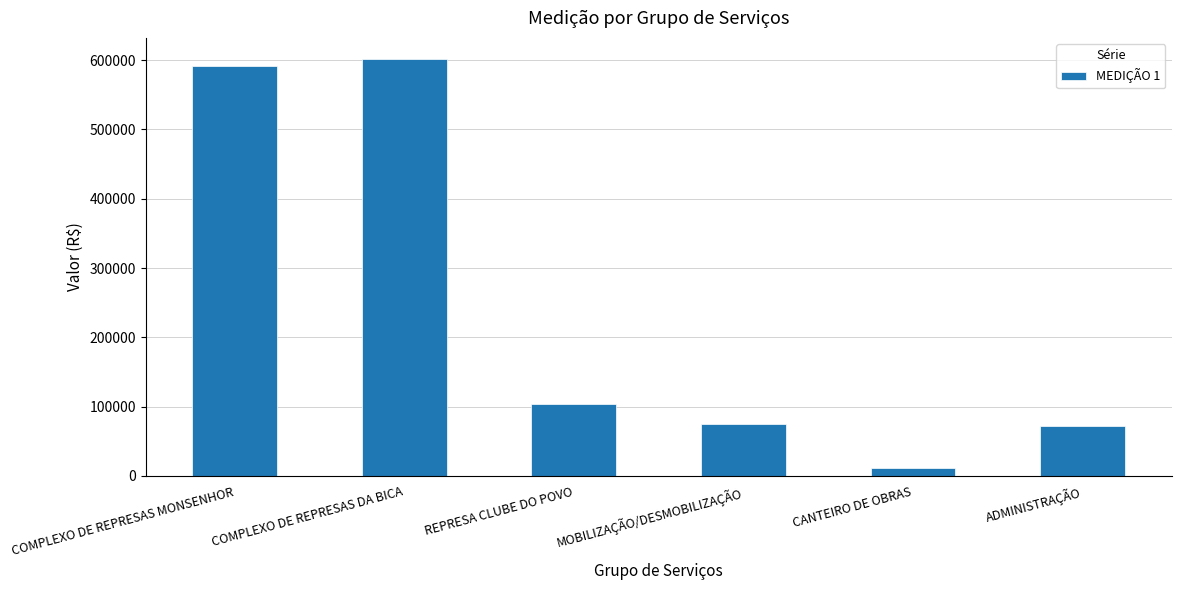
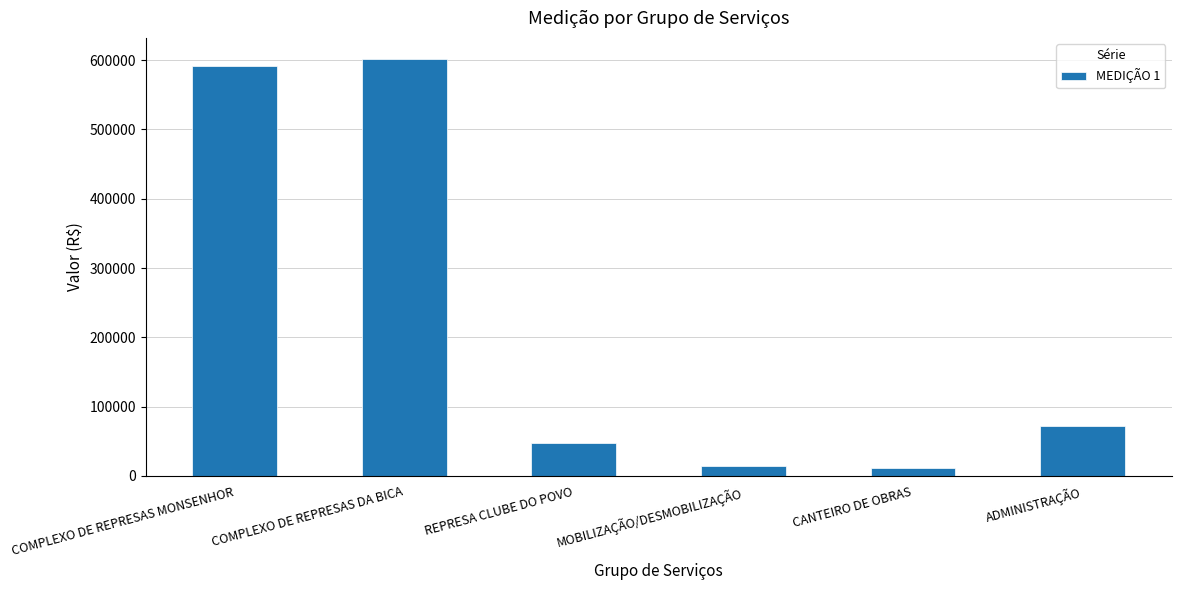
REPRESA CLUBE DO POVO: 100000 -> 50000
MOBILIZAÇÃO/DESMOBILIZAÇÃO: 70000 -> 10000
